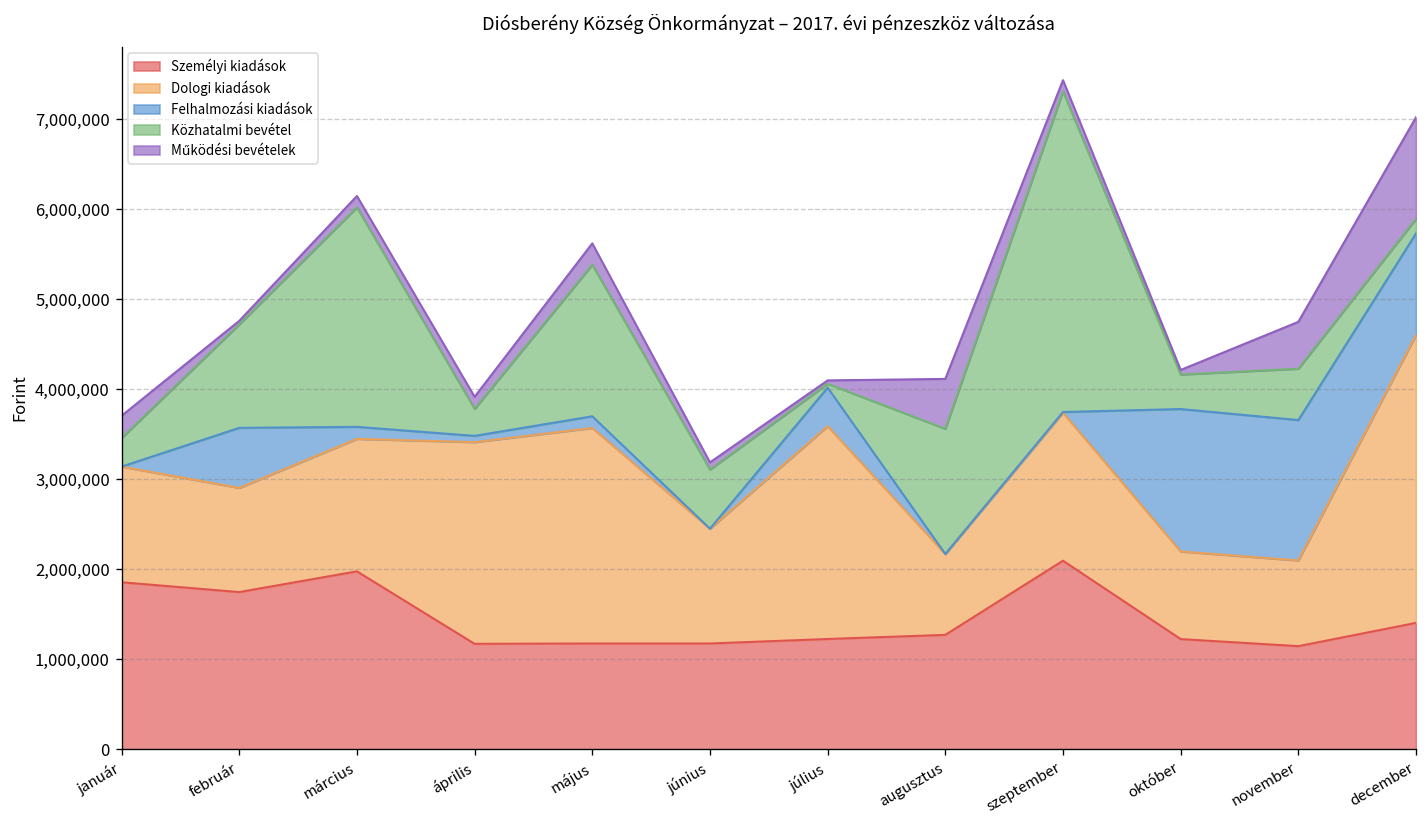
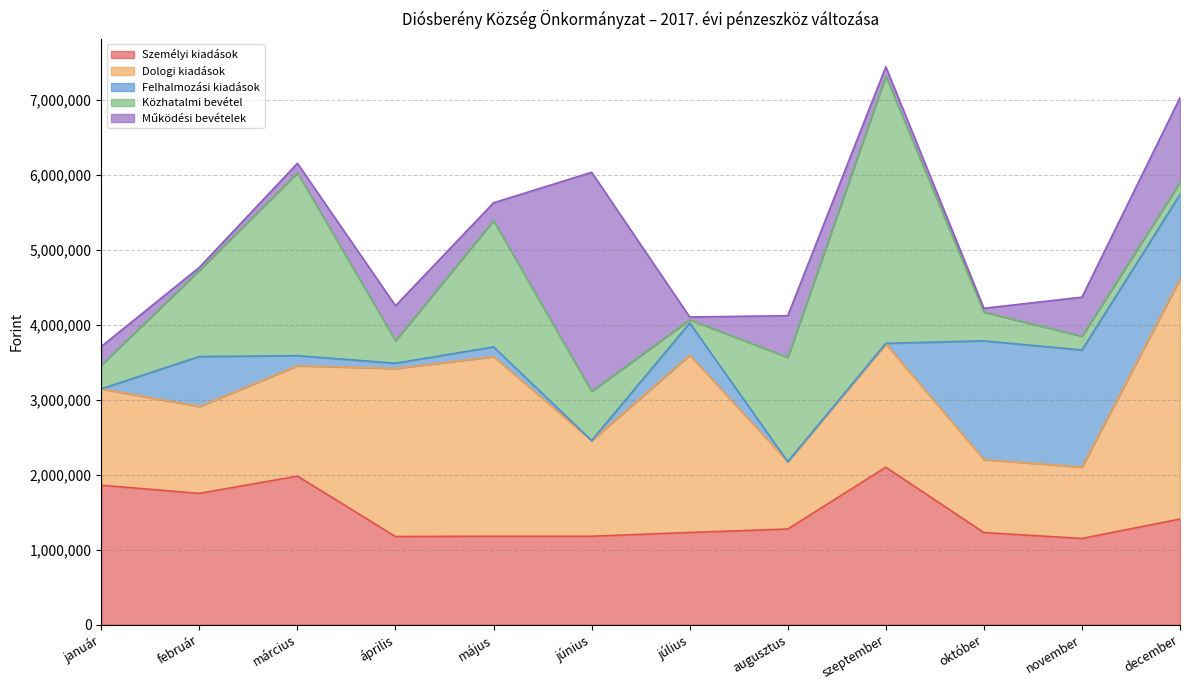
Működési bevételek, április: 100,000 -> 500,000
Működési bevételek, június: 100,000 -> 2,900,000
Közhatalmi bevétel, november: 600,000 -> 200,000
